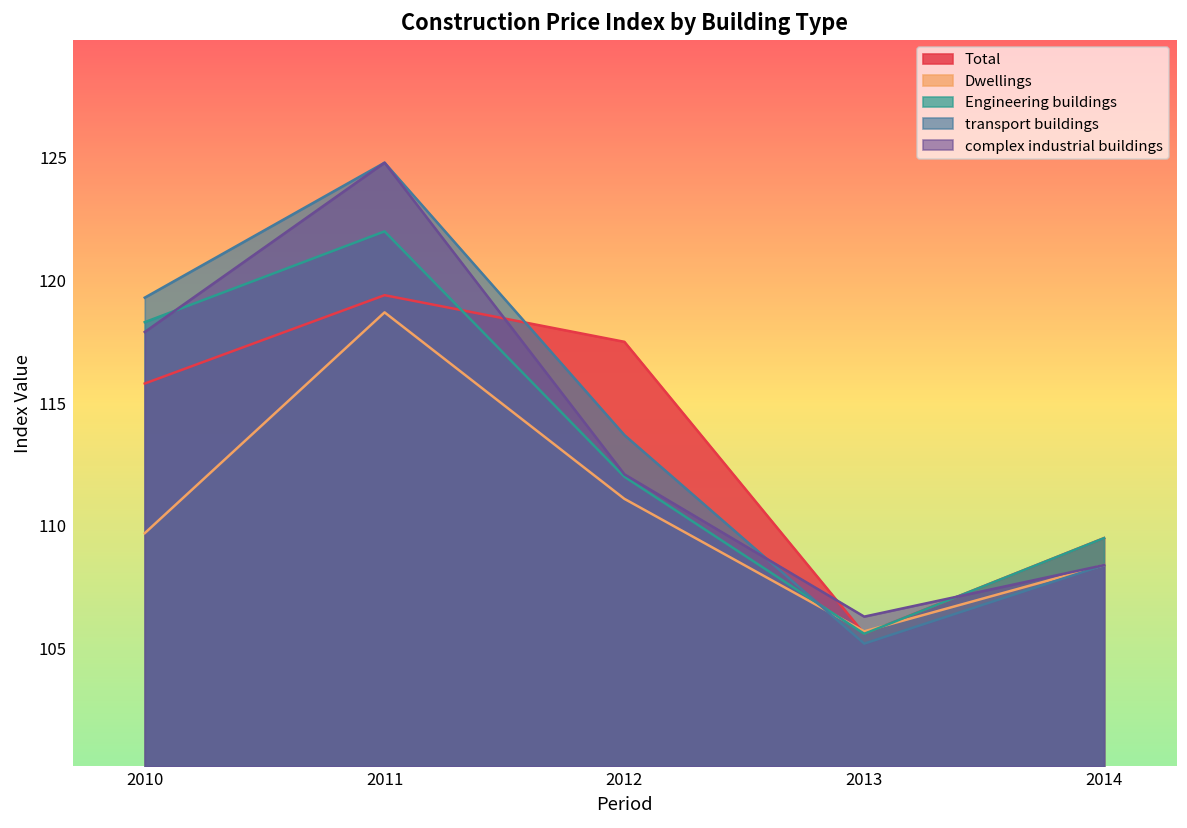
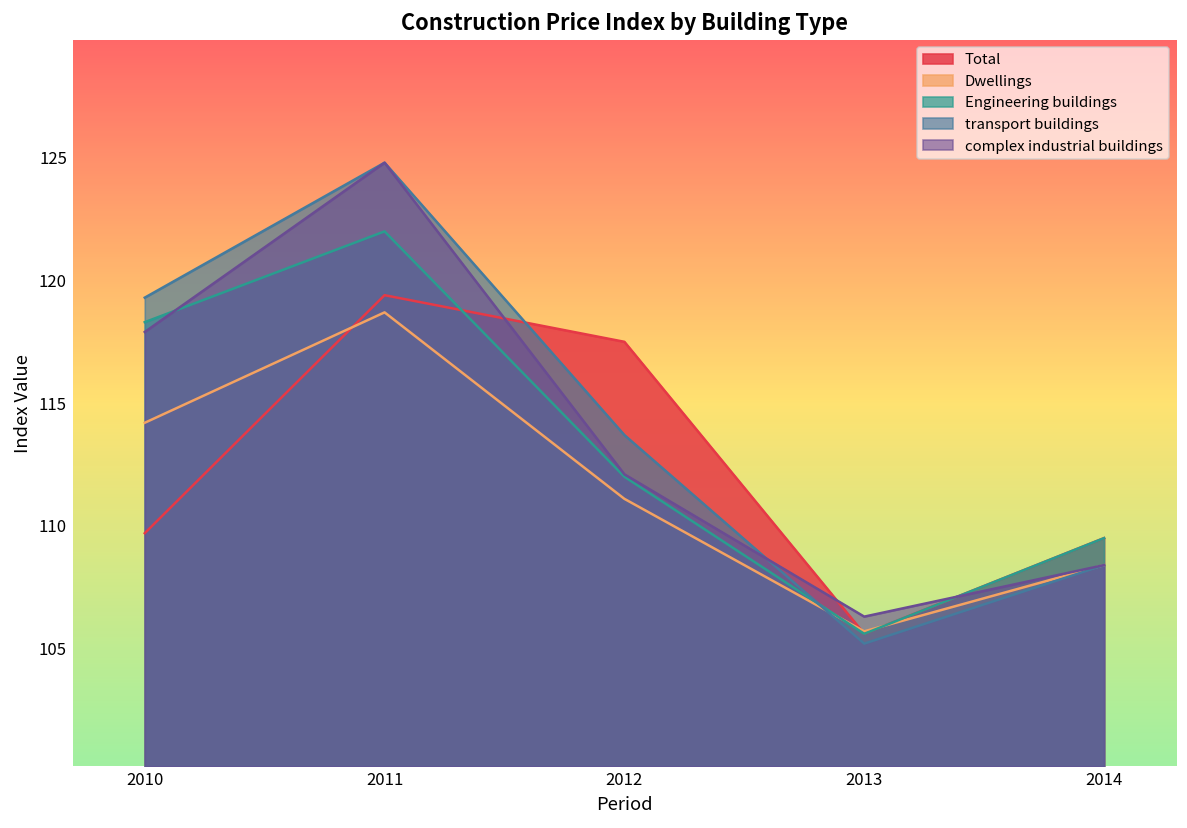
Total, 2010: 115.8 -> 109.7
Dwellings, 2010: 109.7 -> 114.2
